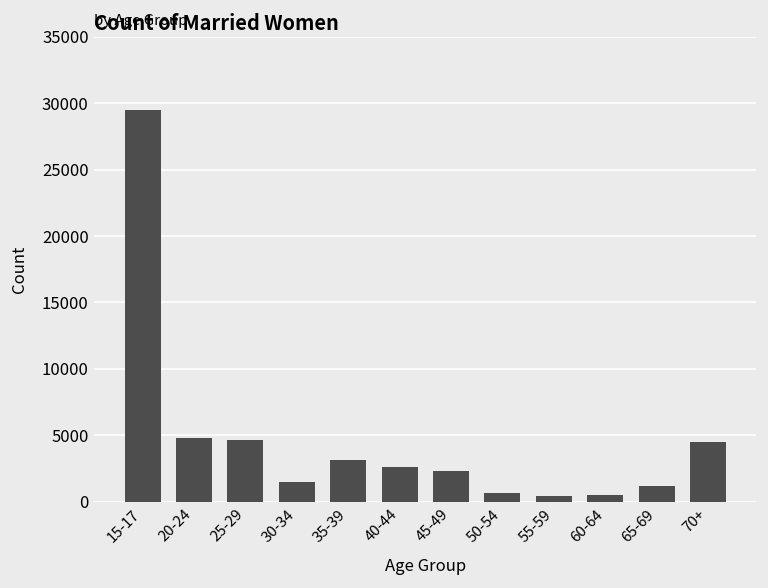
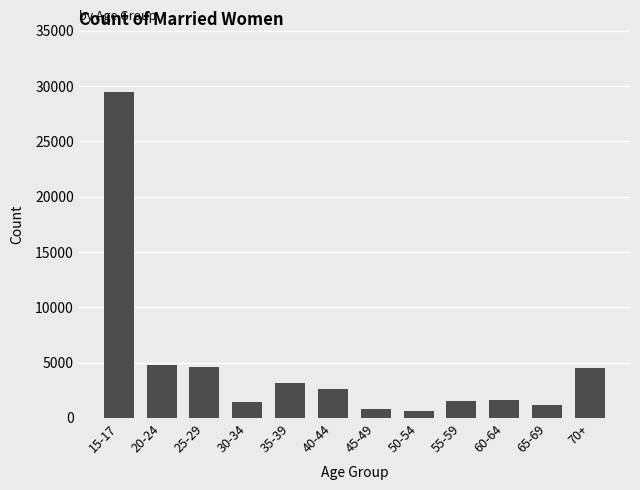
45-49: 2300 -> 800
55-59: 400 -> 1500
60-64: 500 -> 1700
